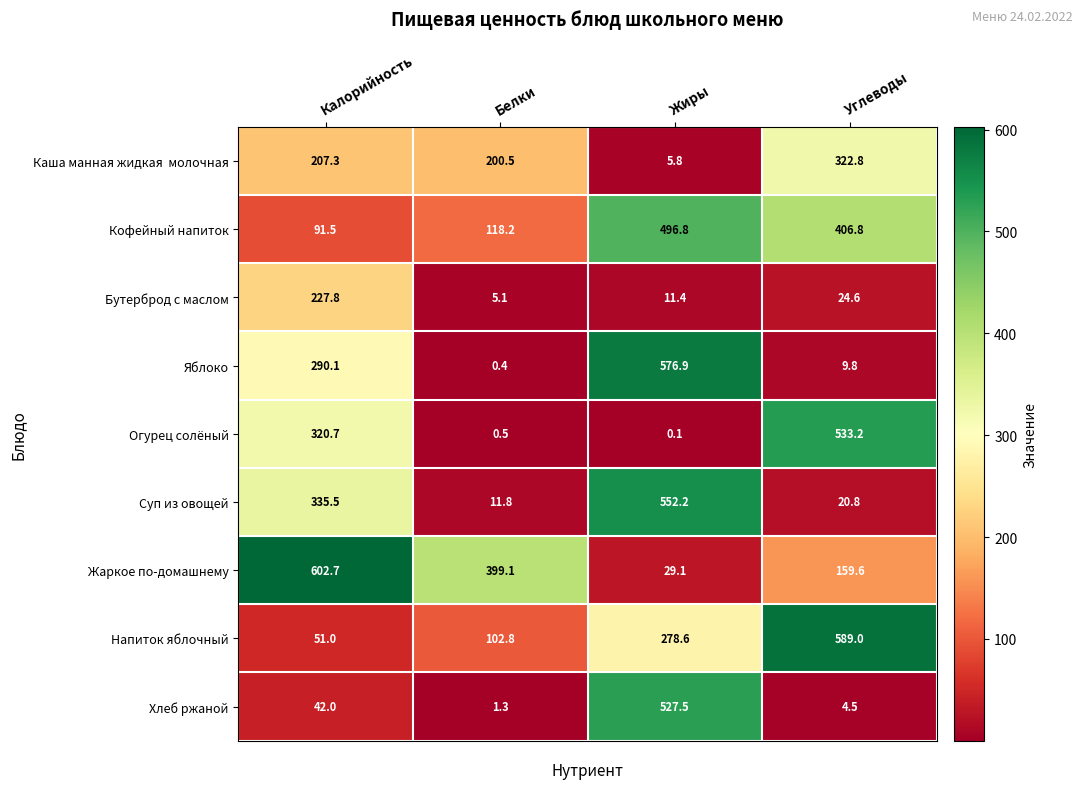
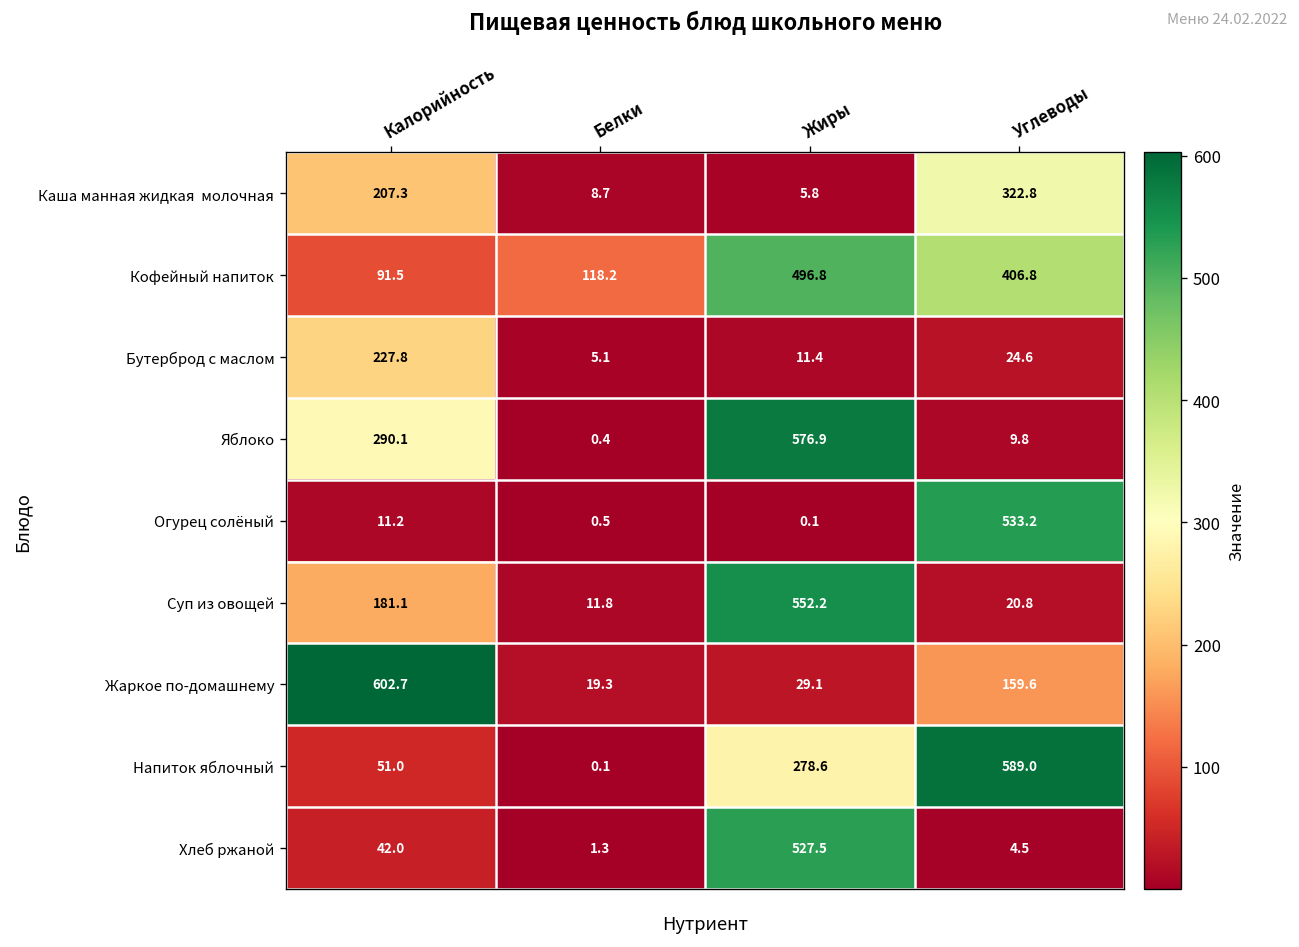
Каша манная жидкая молочная, Белки: 200.5 -> 8.7
Огурец солёный, Калорийность: 320.7 -> 11.2
Суп из овощей, Калорийность: 335.5 -> 181.1
Жаркое по-домашнему, Белки: 399.1 -> 19.3
Напиток яблочный, Белки: 102.8 -> 0.1
